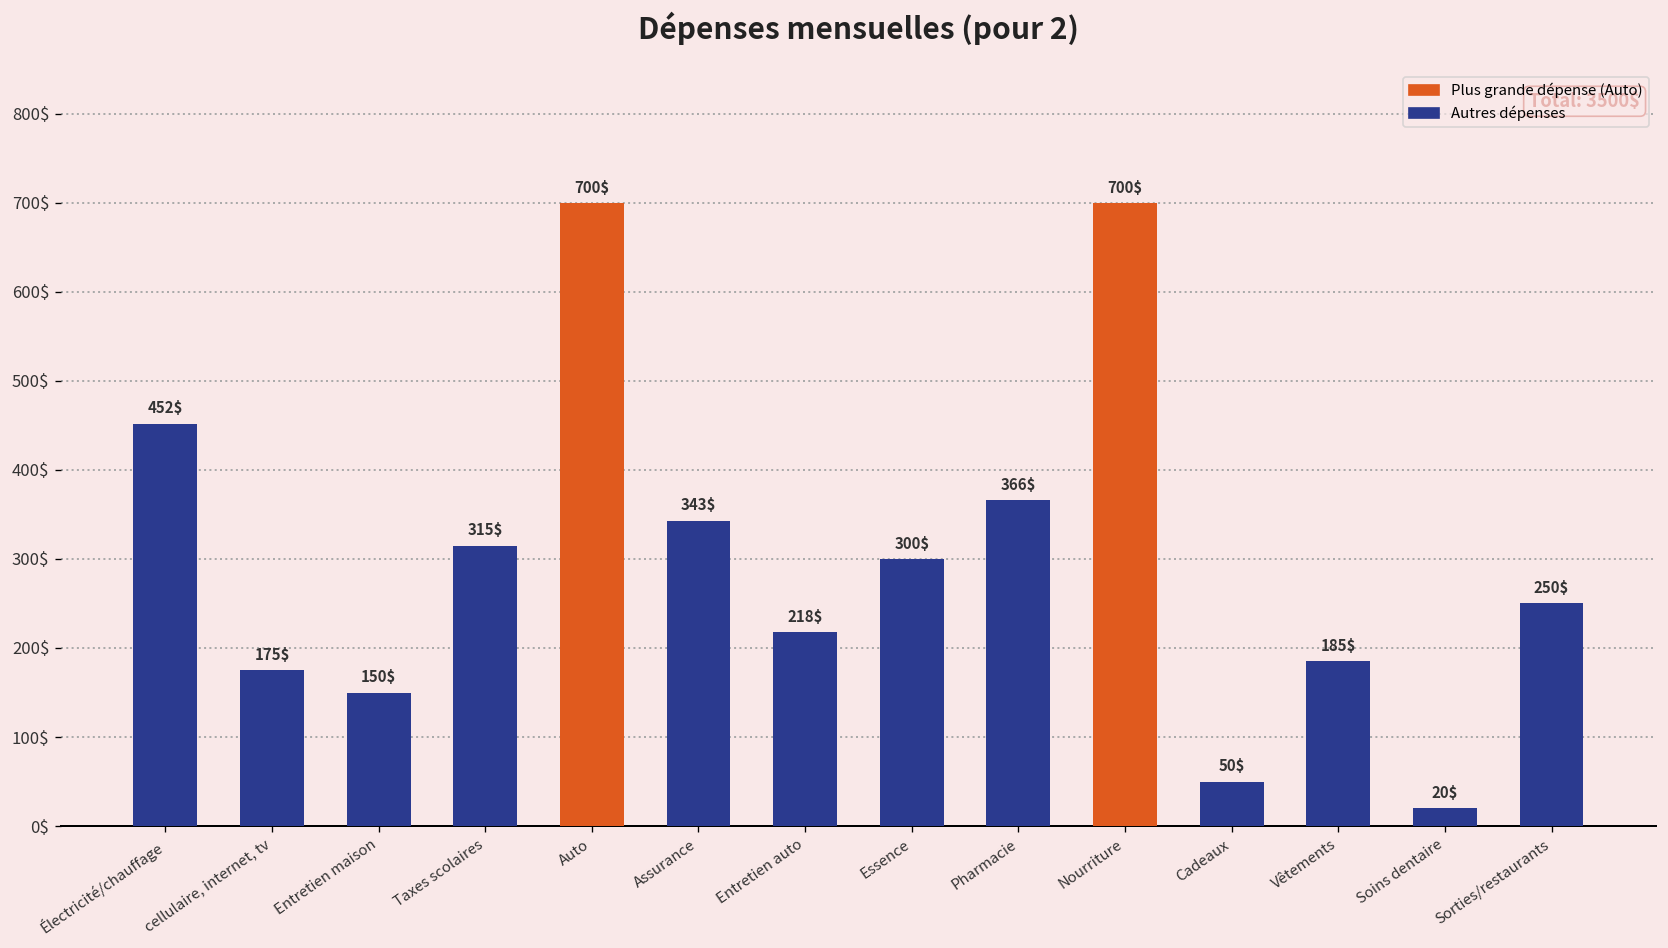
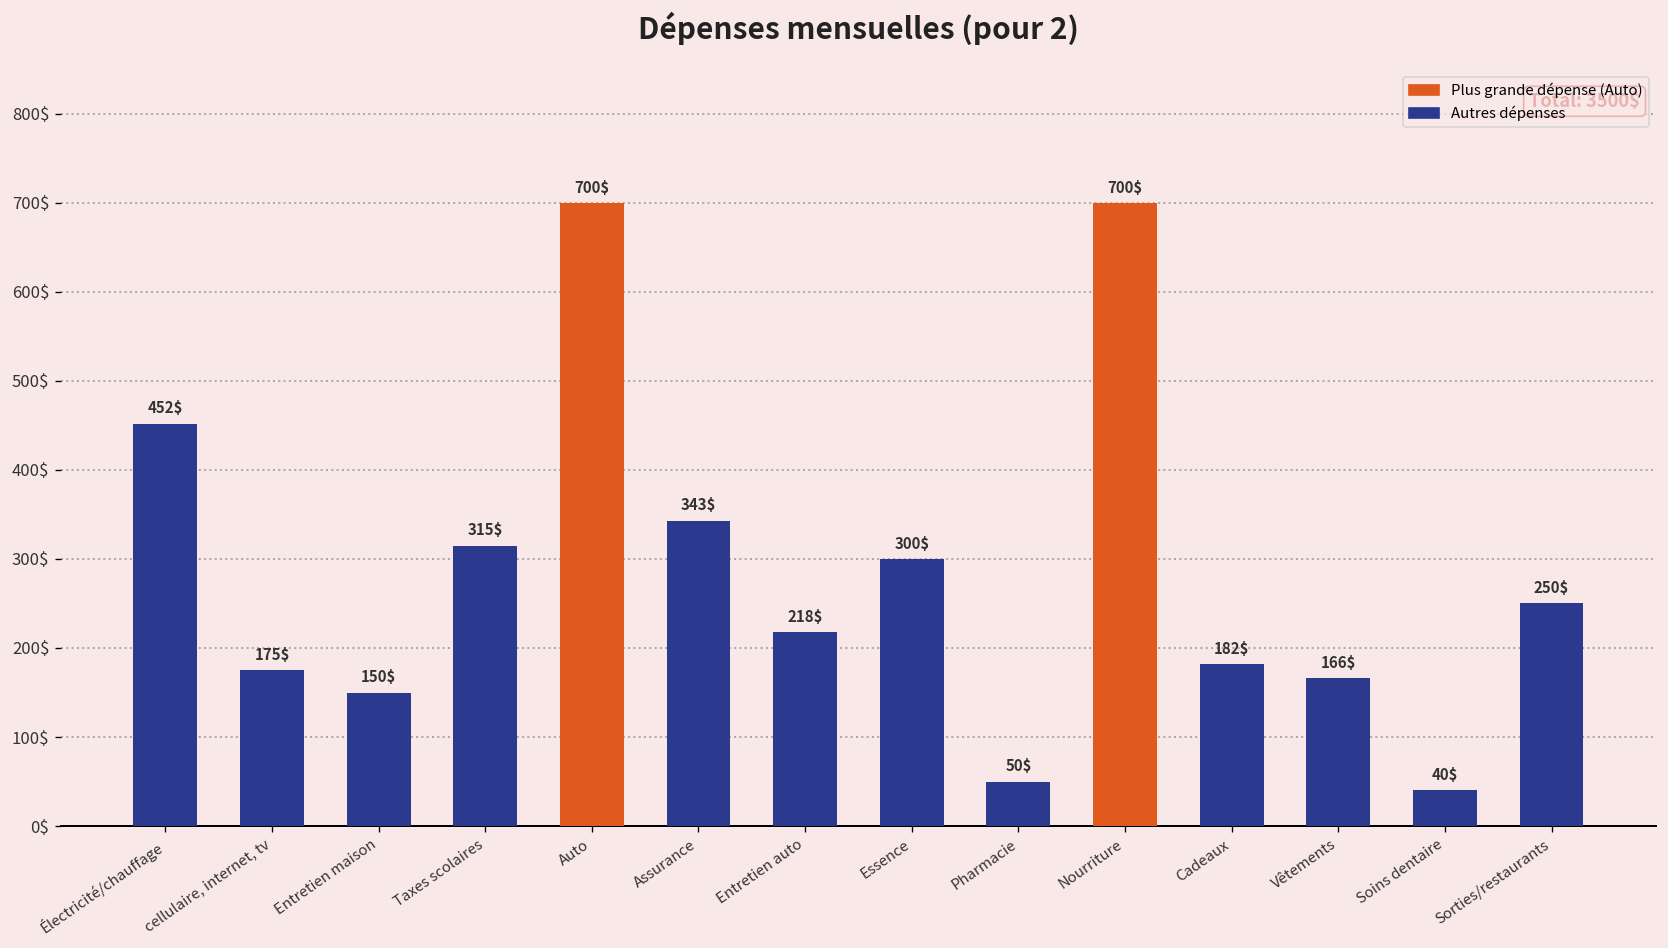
Pharmacie: 366$ -> 50$
Cadeaux: 50$ -> 182$
Vêtements: 185$ -> 166$
Soins dentaire: 20$ -> 40$
